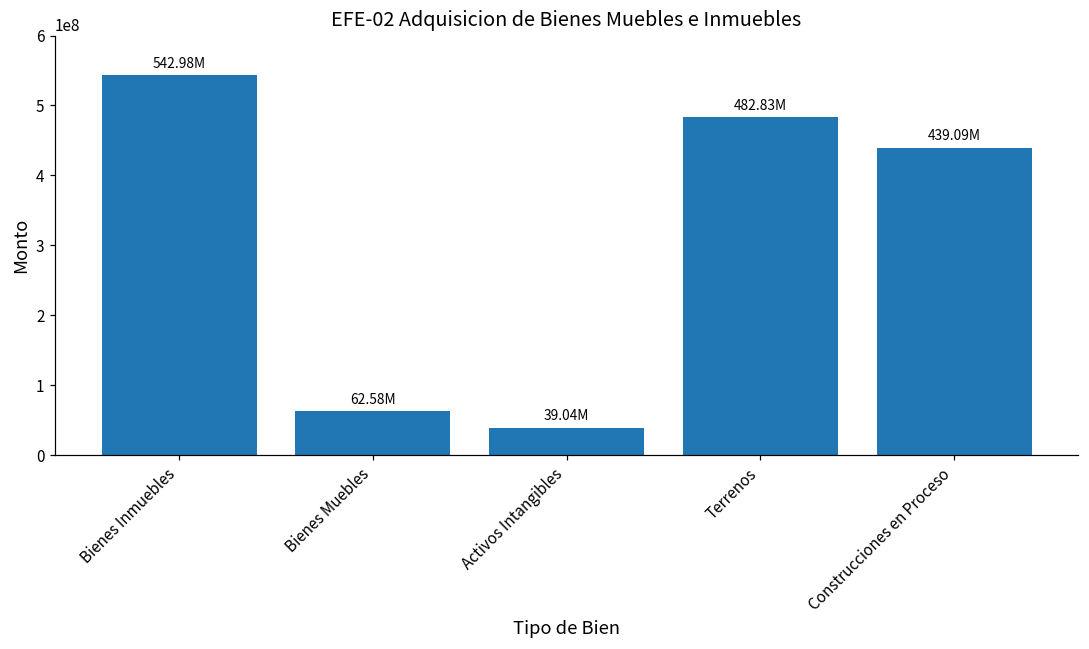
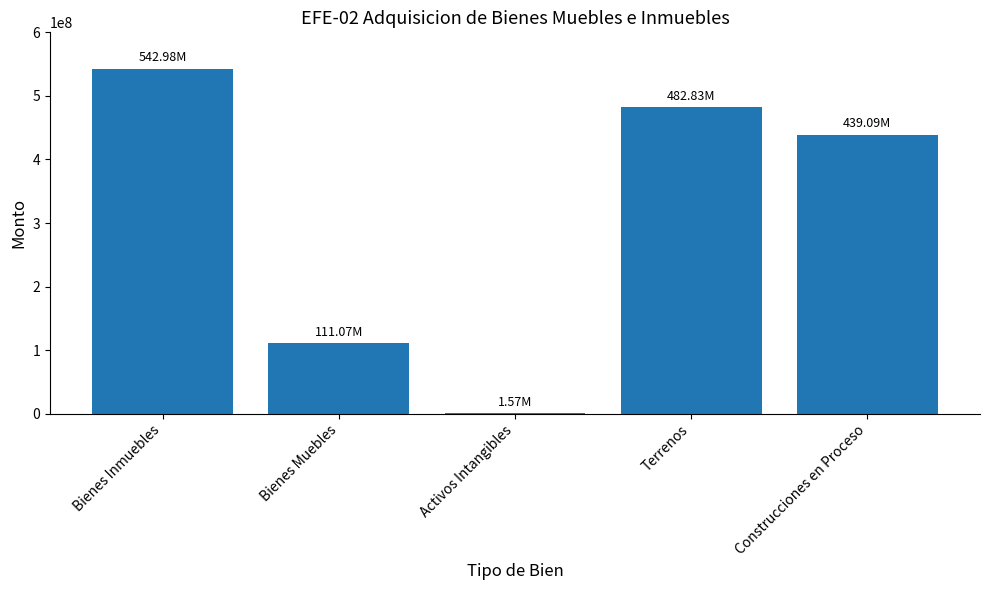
Bienes Muebles: 62.58M -> 111.07M
Activos Intangibles: 39.04M -> 1.57M
